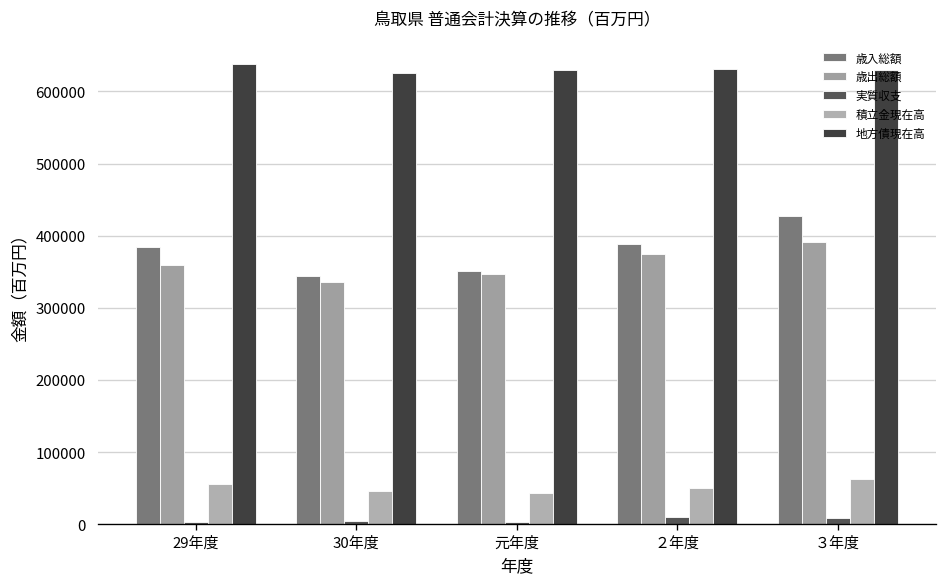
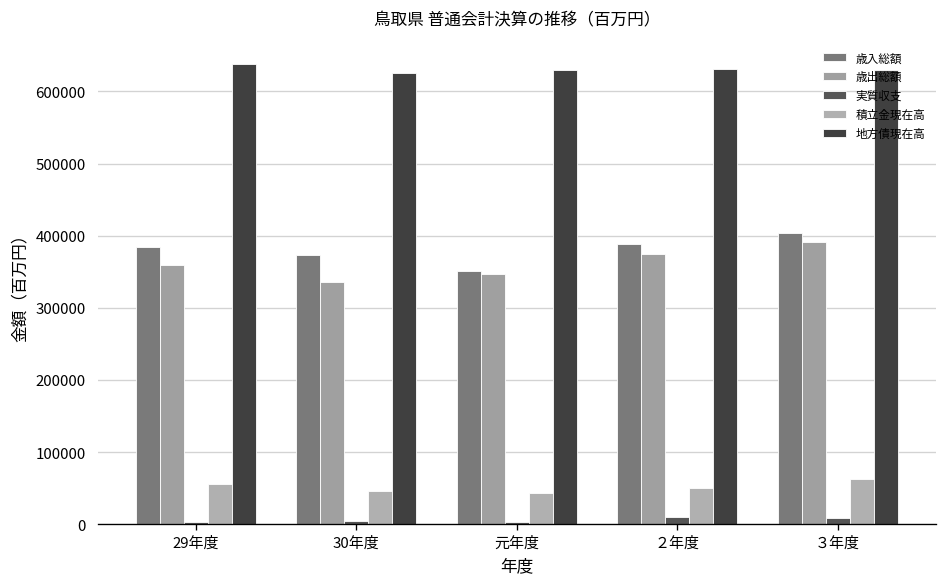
歳入総額, 30年度: 340000 -> 370000
歳入総額, ３年度: 430000 -> 400000
